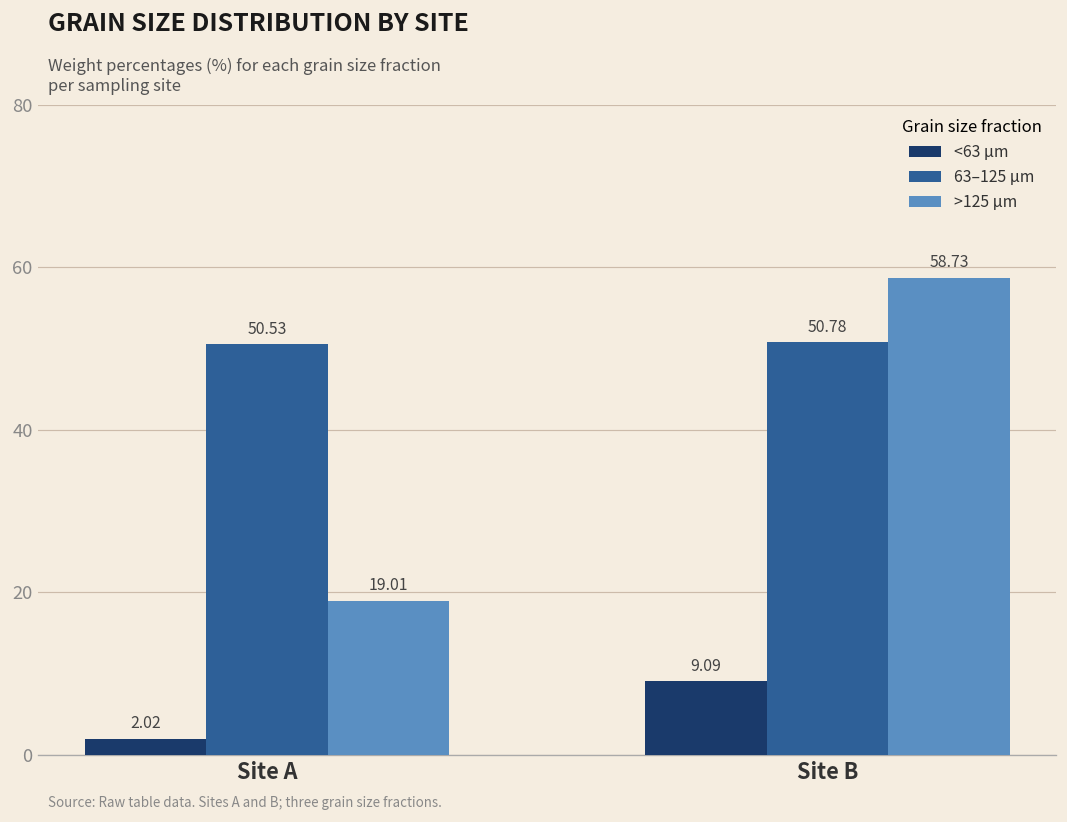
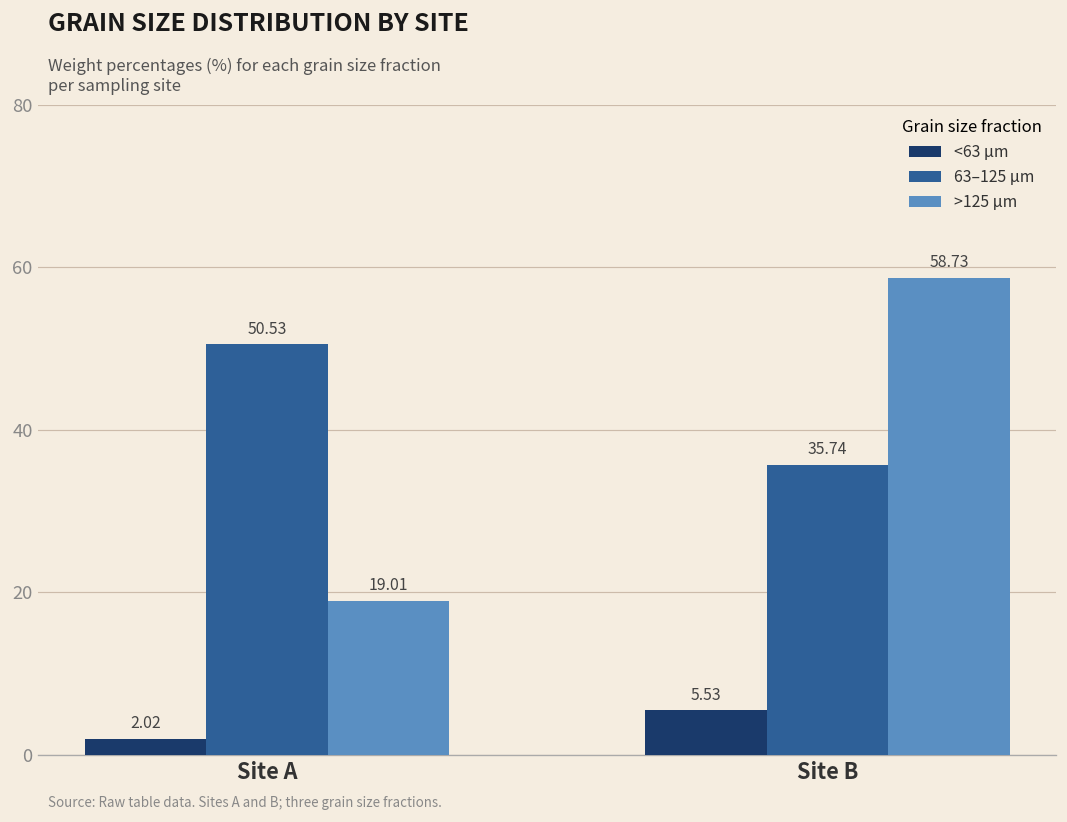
<63 µm, Site B: 9.09 -> 5.53
63–125 µm, Site B: 50.78 -> 35.74
